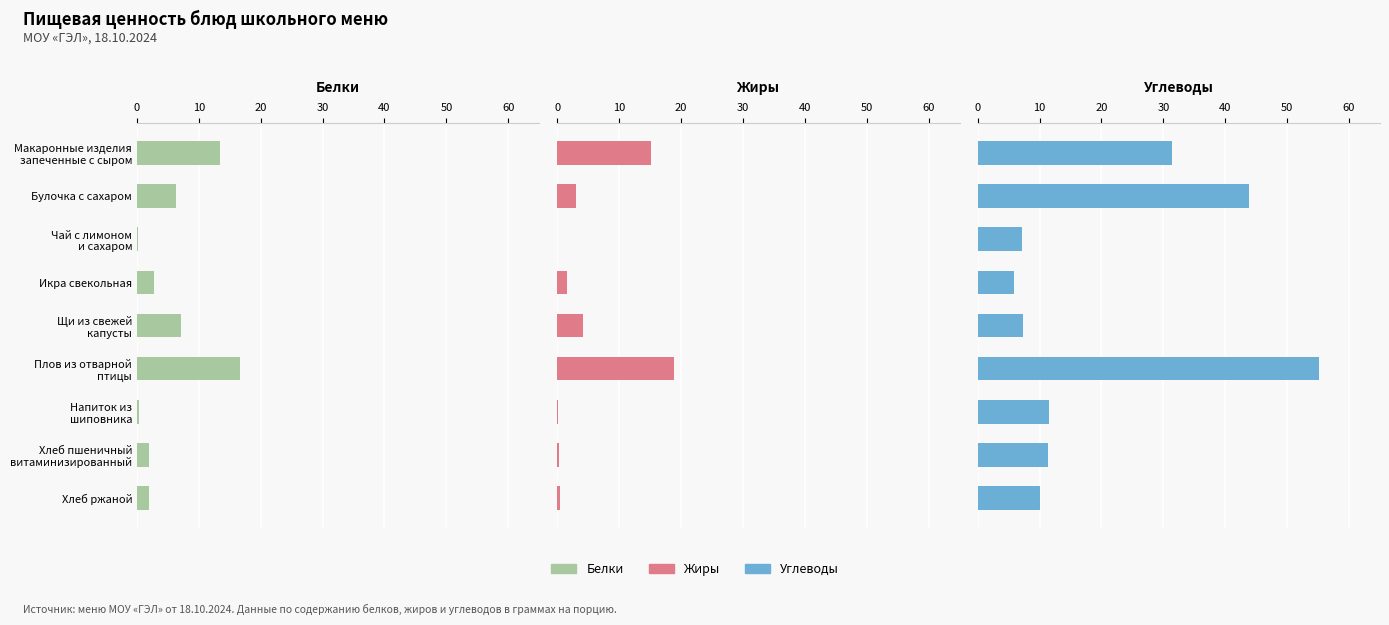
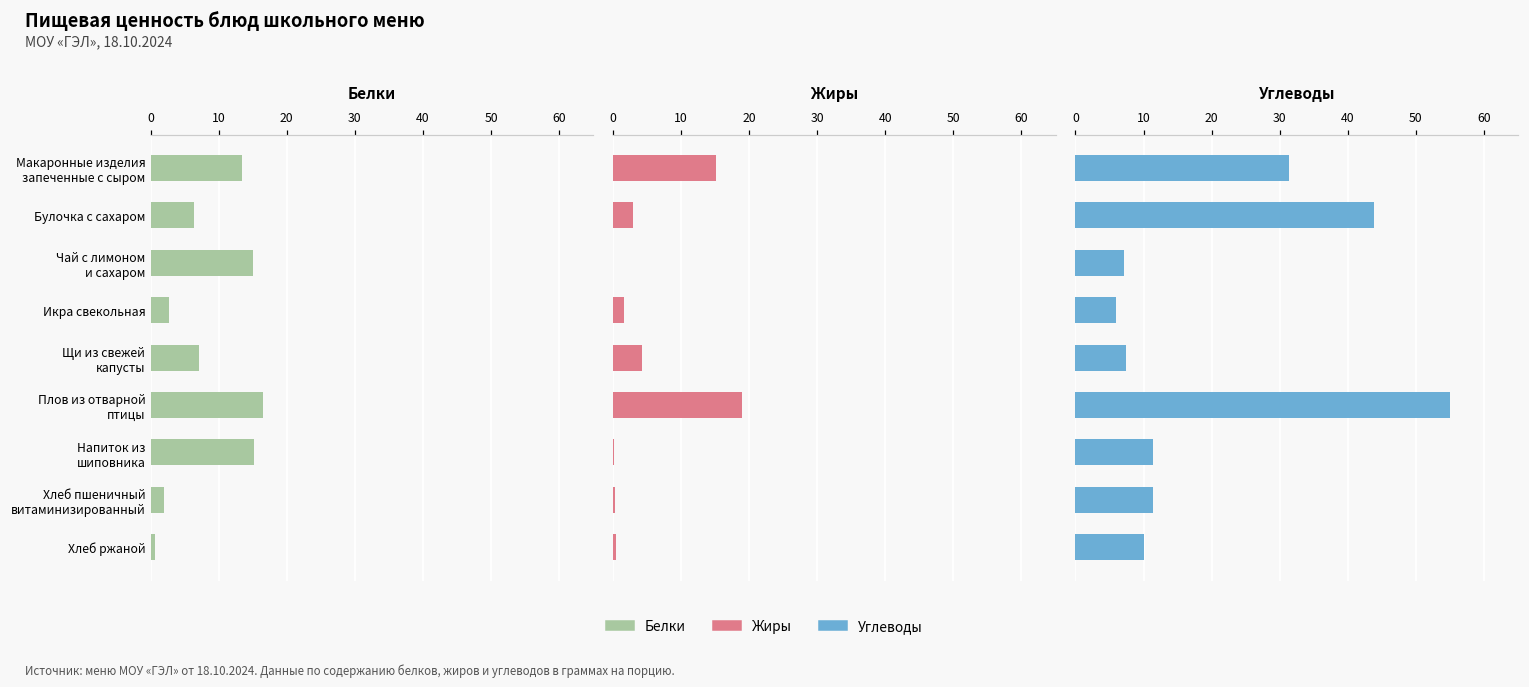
Белки, Чай с лимоном и сахаром: 0 -> 15
Белки, Напиток из шиповника: 0 -> 15
Белки, Хлеб ржаной: 2 -> 1
